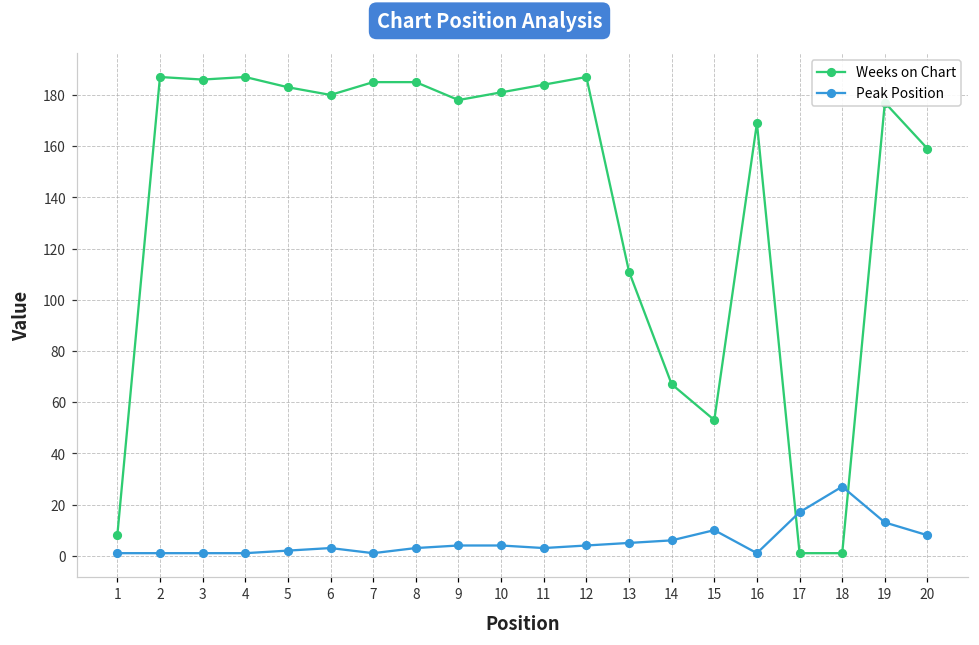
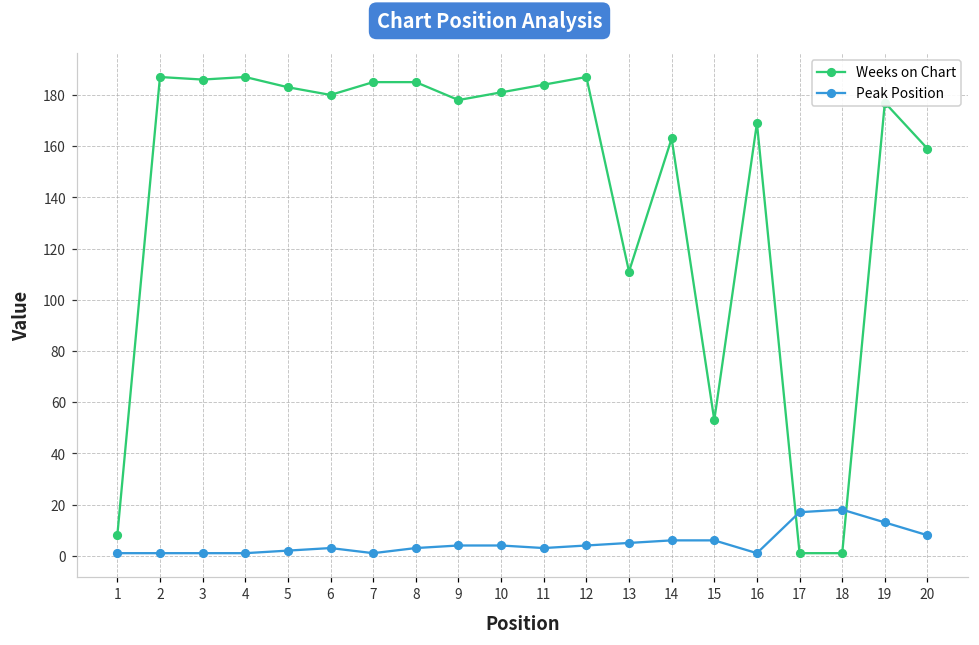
Weeks on Chart, 14: 67 -> 163
Peak Position, 15: 10 -> 6
Peak Position, 18: 27 -> 18
